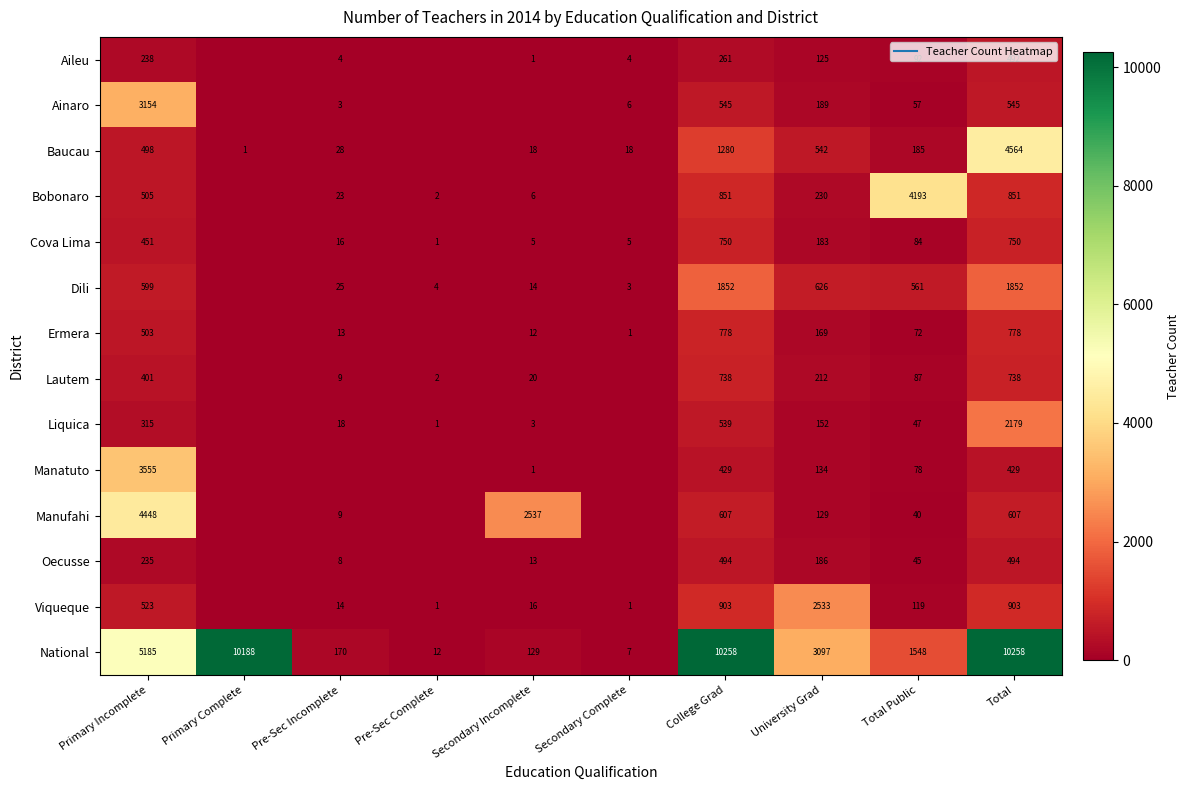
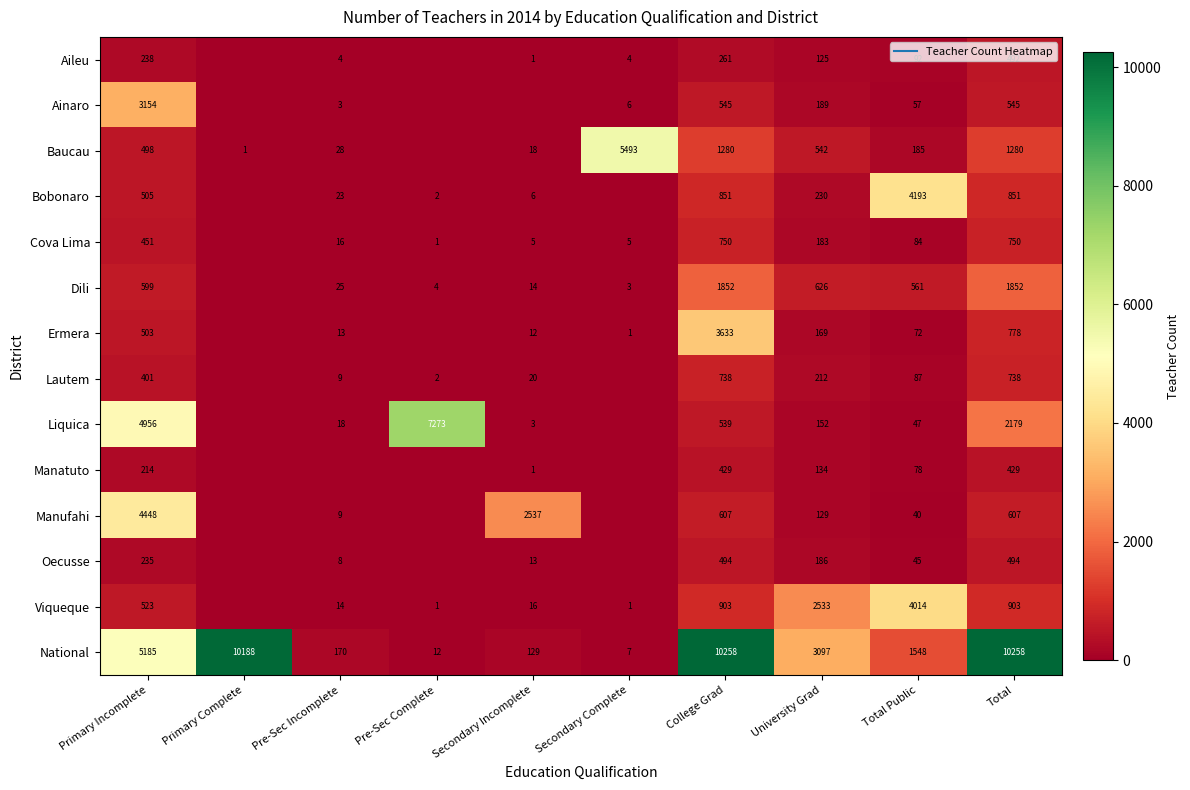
Baucau, Secondary Complete: 18 -> 5493
Baucau, Total: 4564 -> 1280
Ermera, College Grad: 778 -> 3633
Liquica, Primary Incomplete: 315 -> 4956
Liquica, Pre-Sec Complete: 1 -> 7273
Manatuto, Primary Incomplete: 3555 -> 214
Viqueque, Total Public: 119 -> 4014
